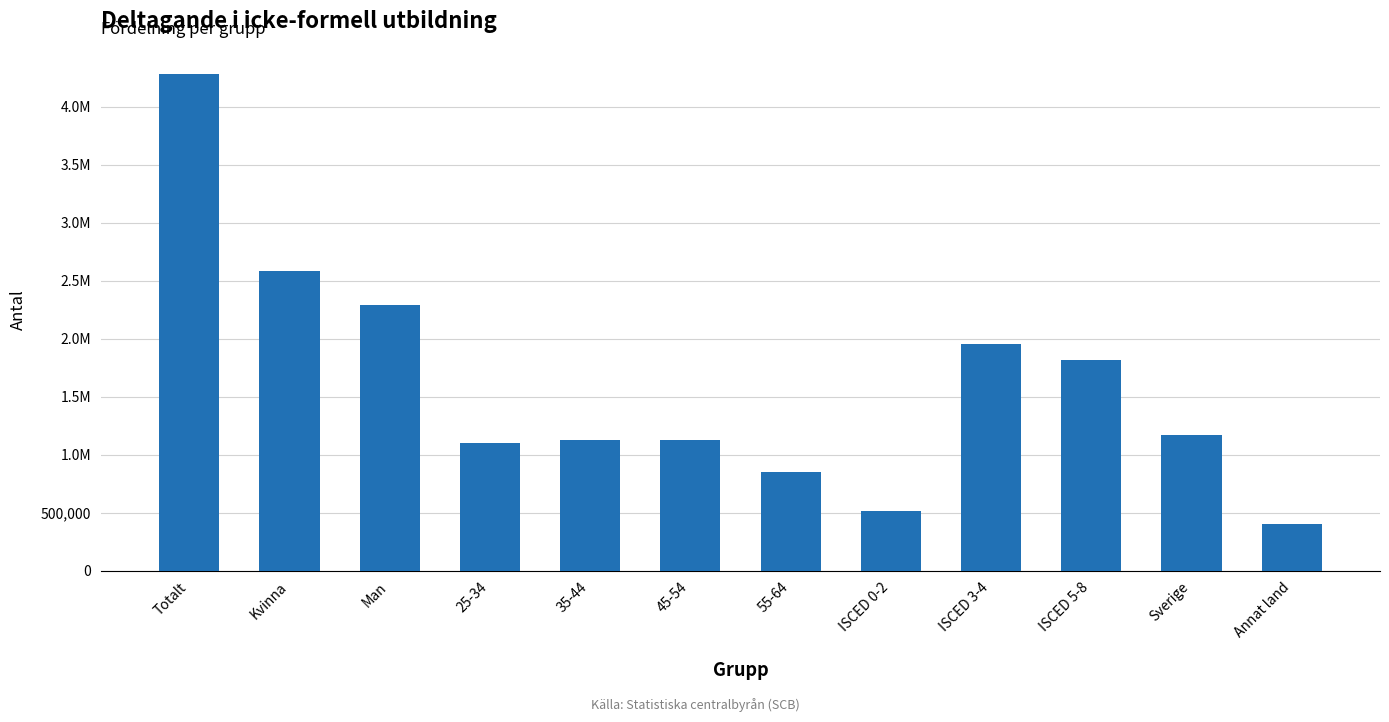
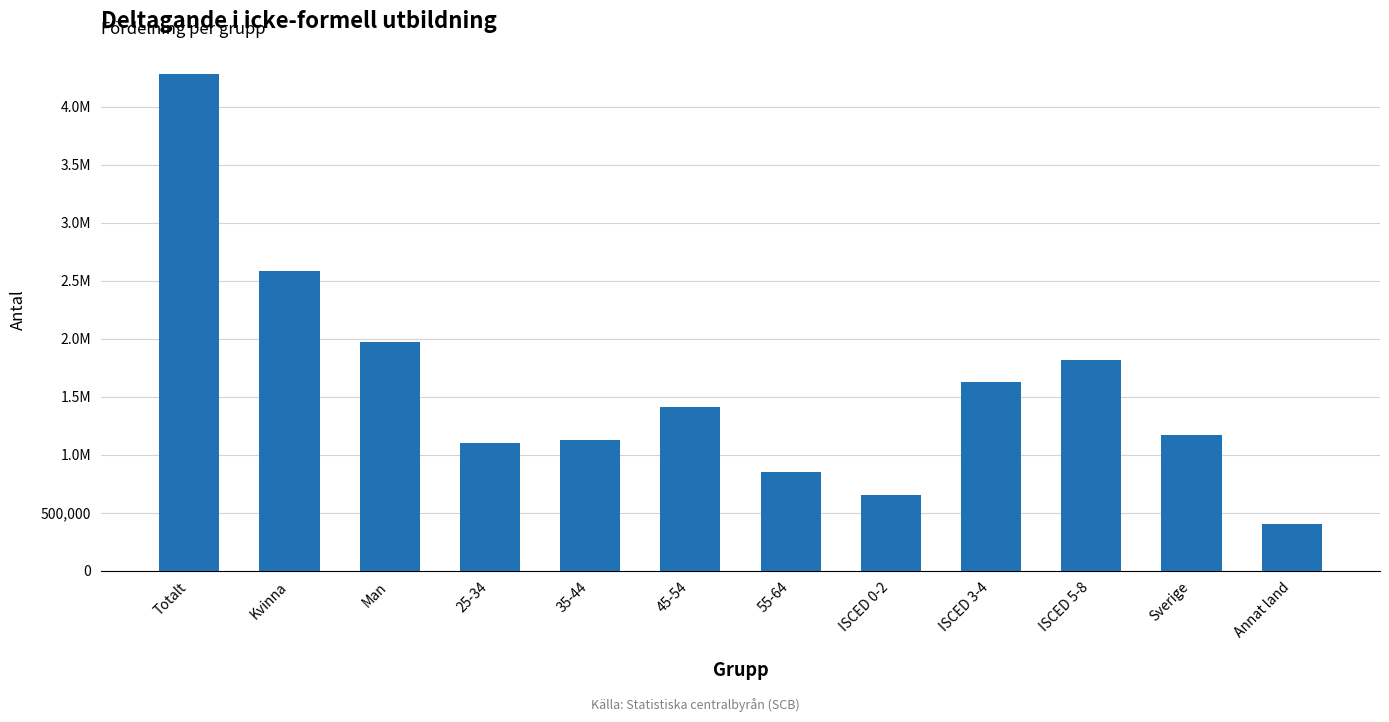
Man: 2,290,000 -> 1,970,000
45-54: 1,120,000 -> 1,410,000
ISCED 0-2: 520,000 -> 660,000
ISCED 3-4: 1,950,000 -> 1,630,000
